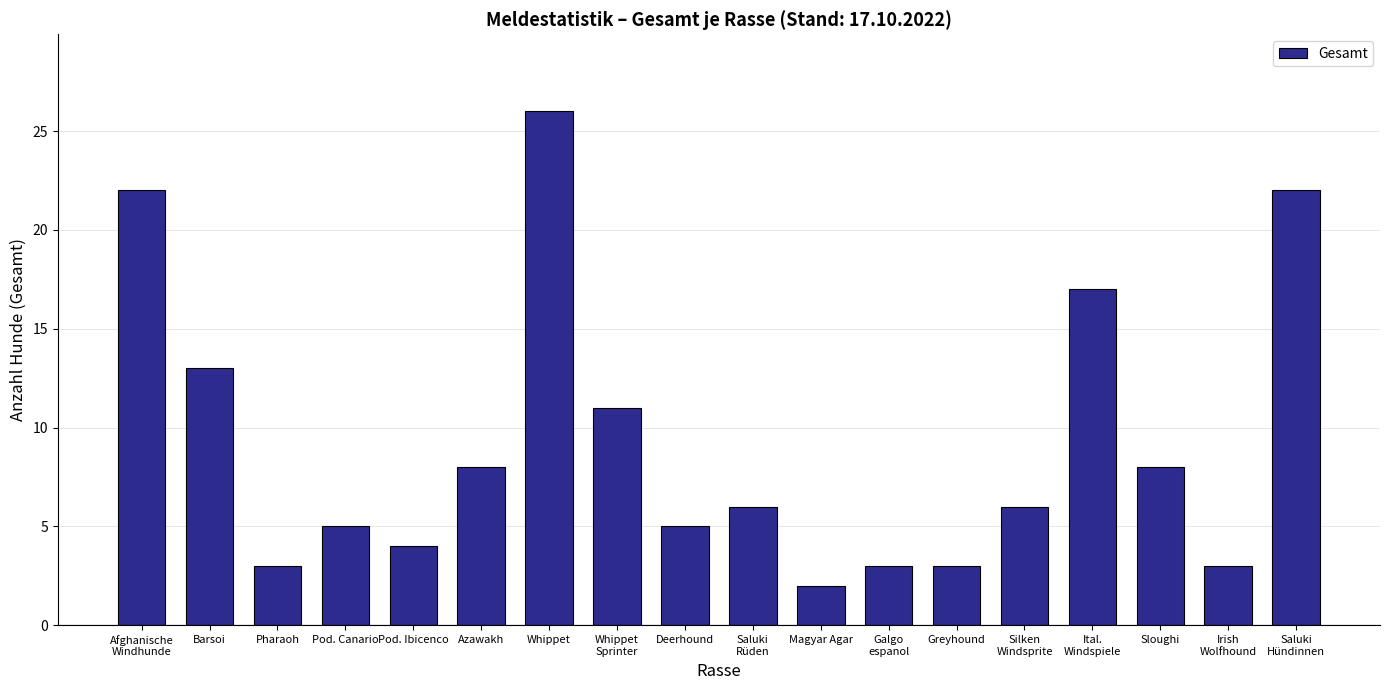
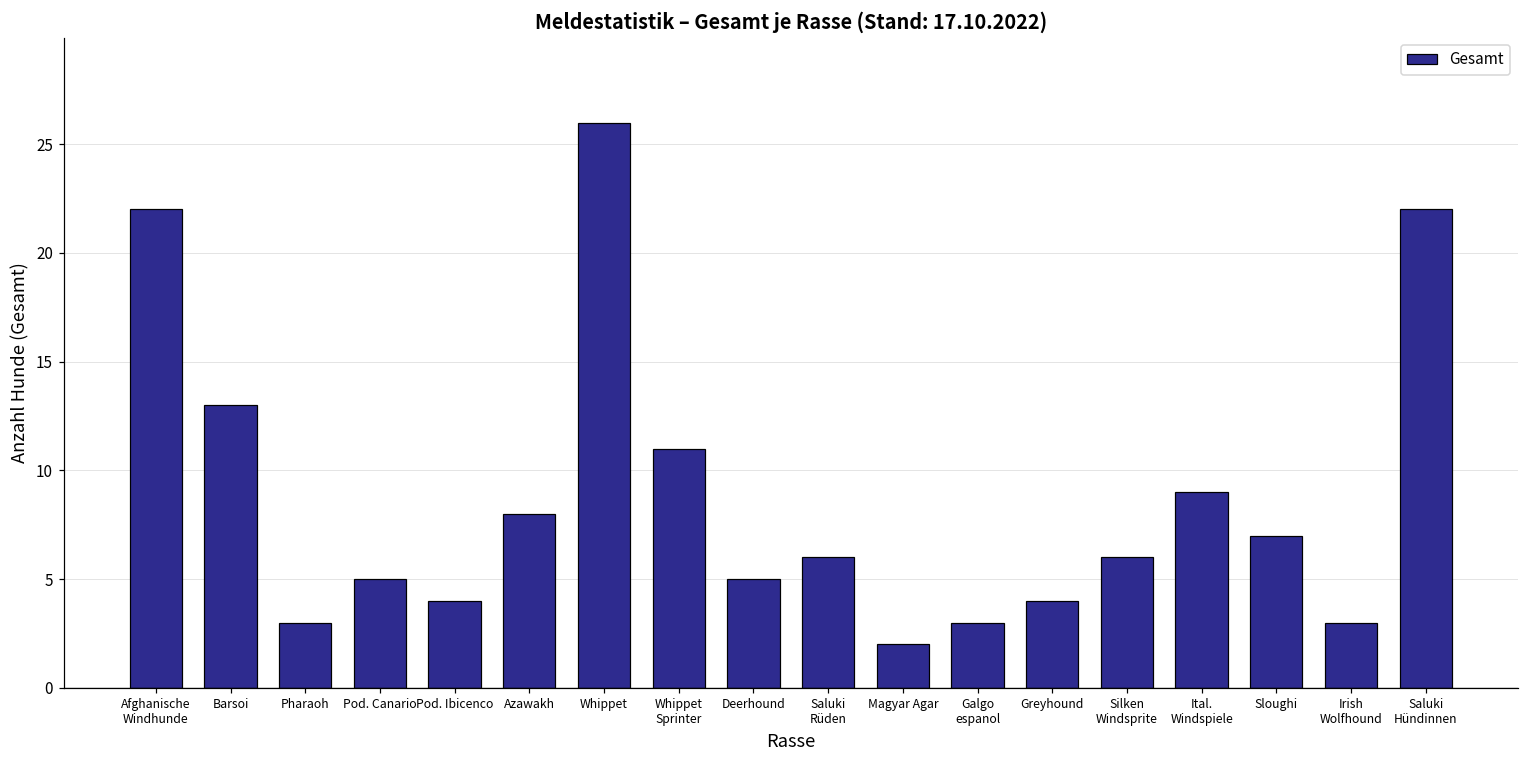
Greyhound: 3 -> 4
Ital. Windspiele: 17 -> 9
Sloughi: 8 -> 7
